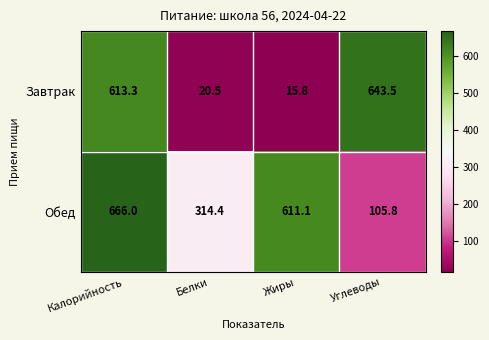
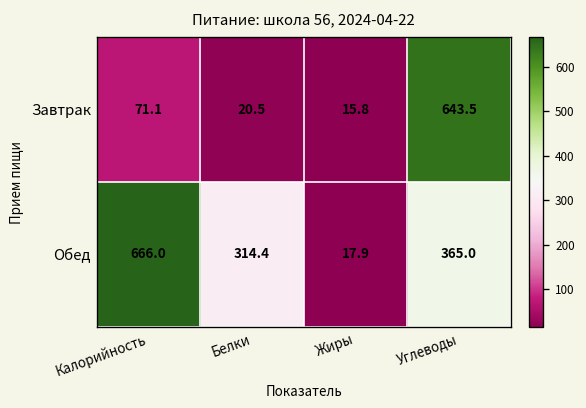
Завтрак, Калорийность: 613.3 -> 71.1
Обед, Жиры: 611.1 -> 17.9
Обед, Углеводы: 105.8 -> 365.0
